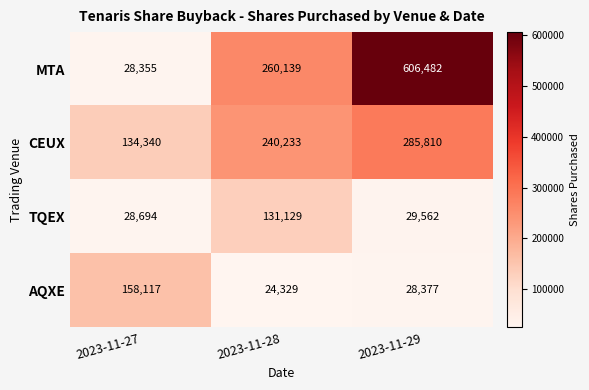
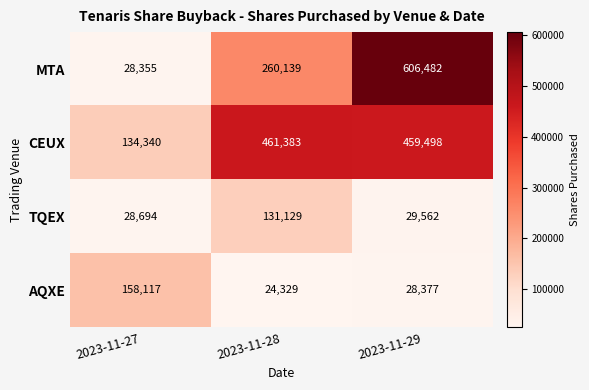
CEUX, 2023-11-28: 240,233 -> 461,383
CEUX, 2023-11-29: 285,810 -> 459,498
